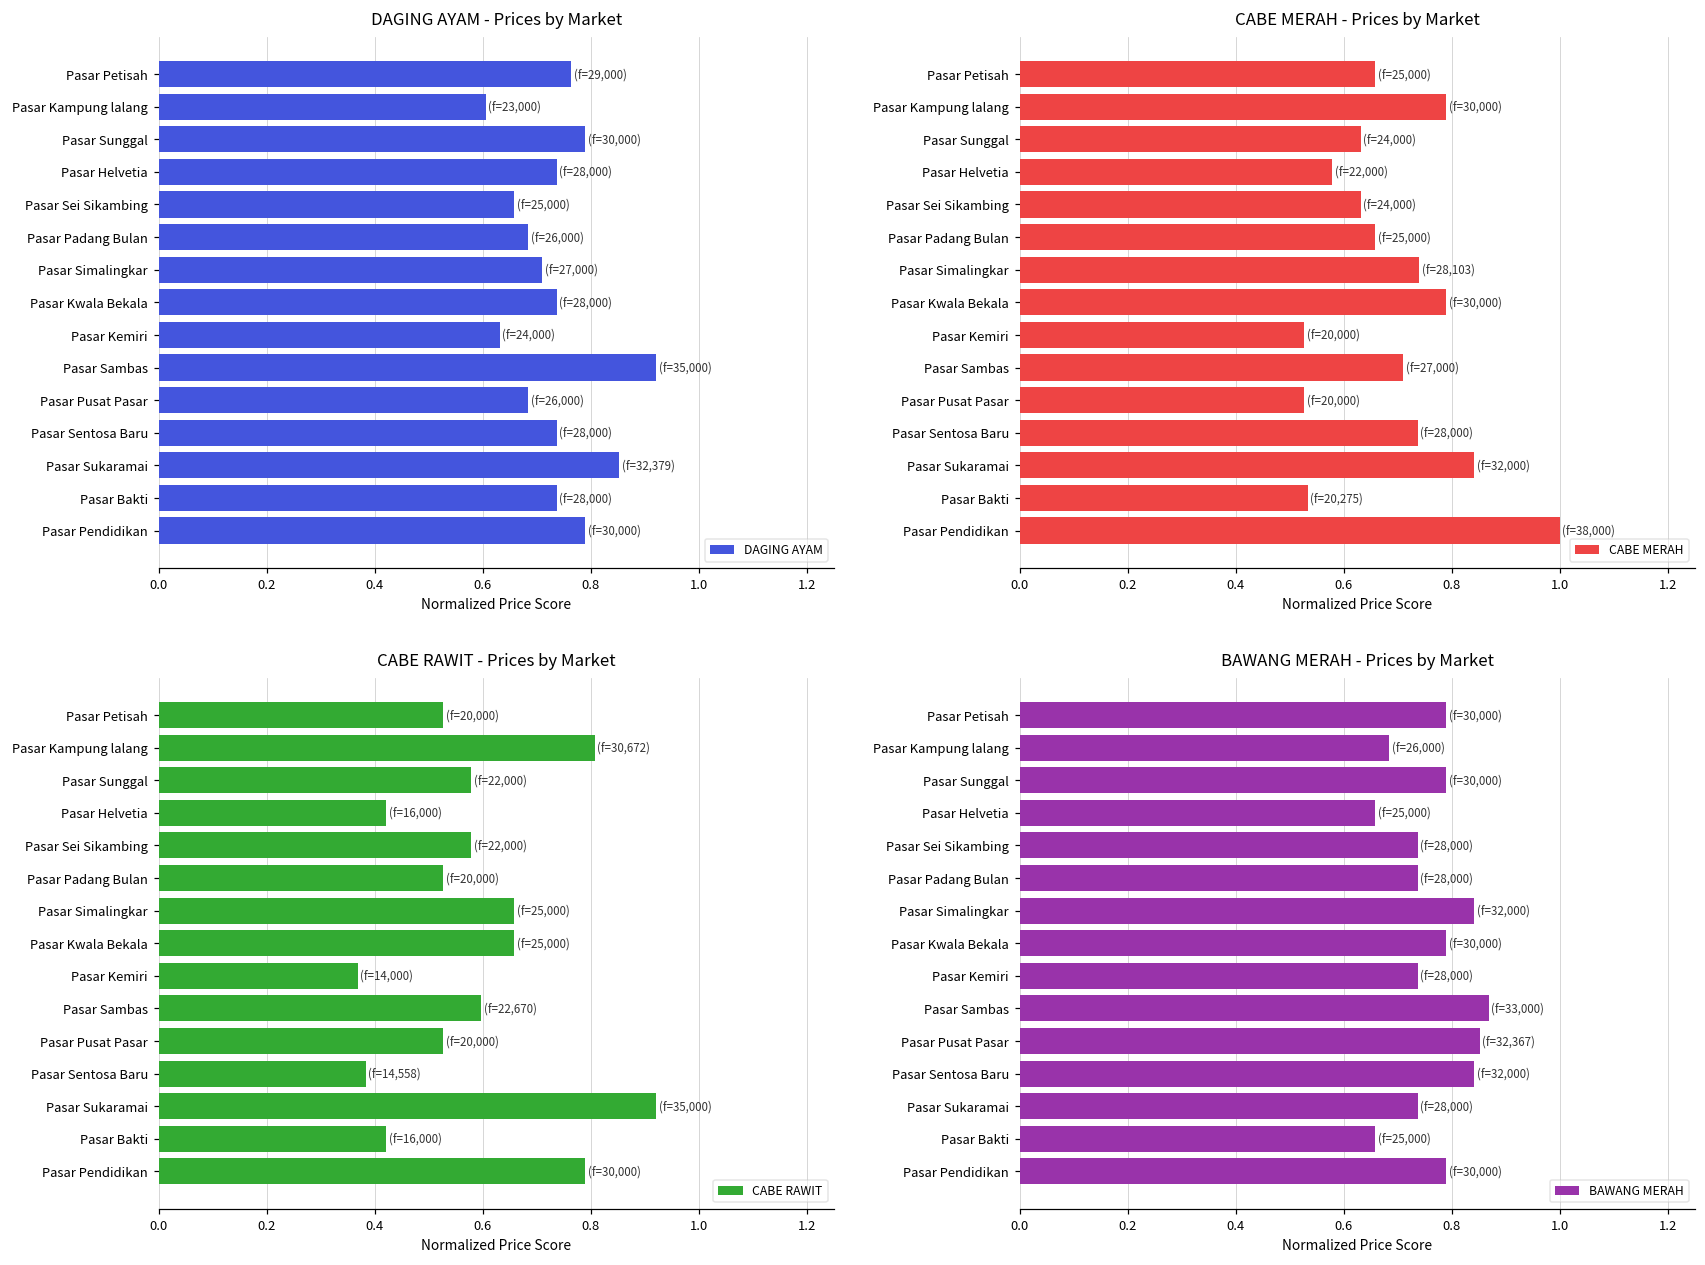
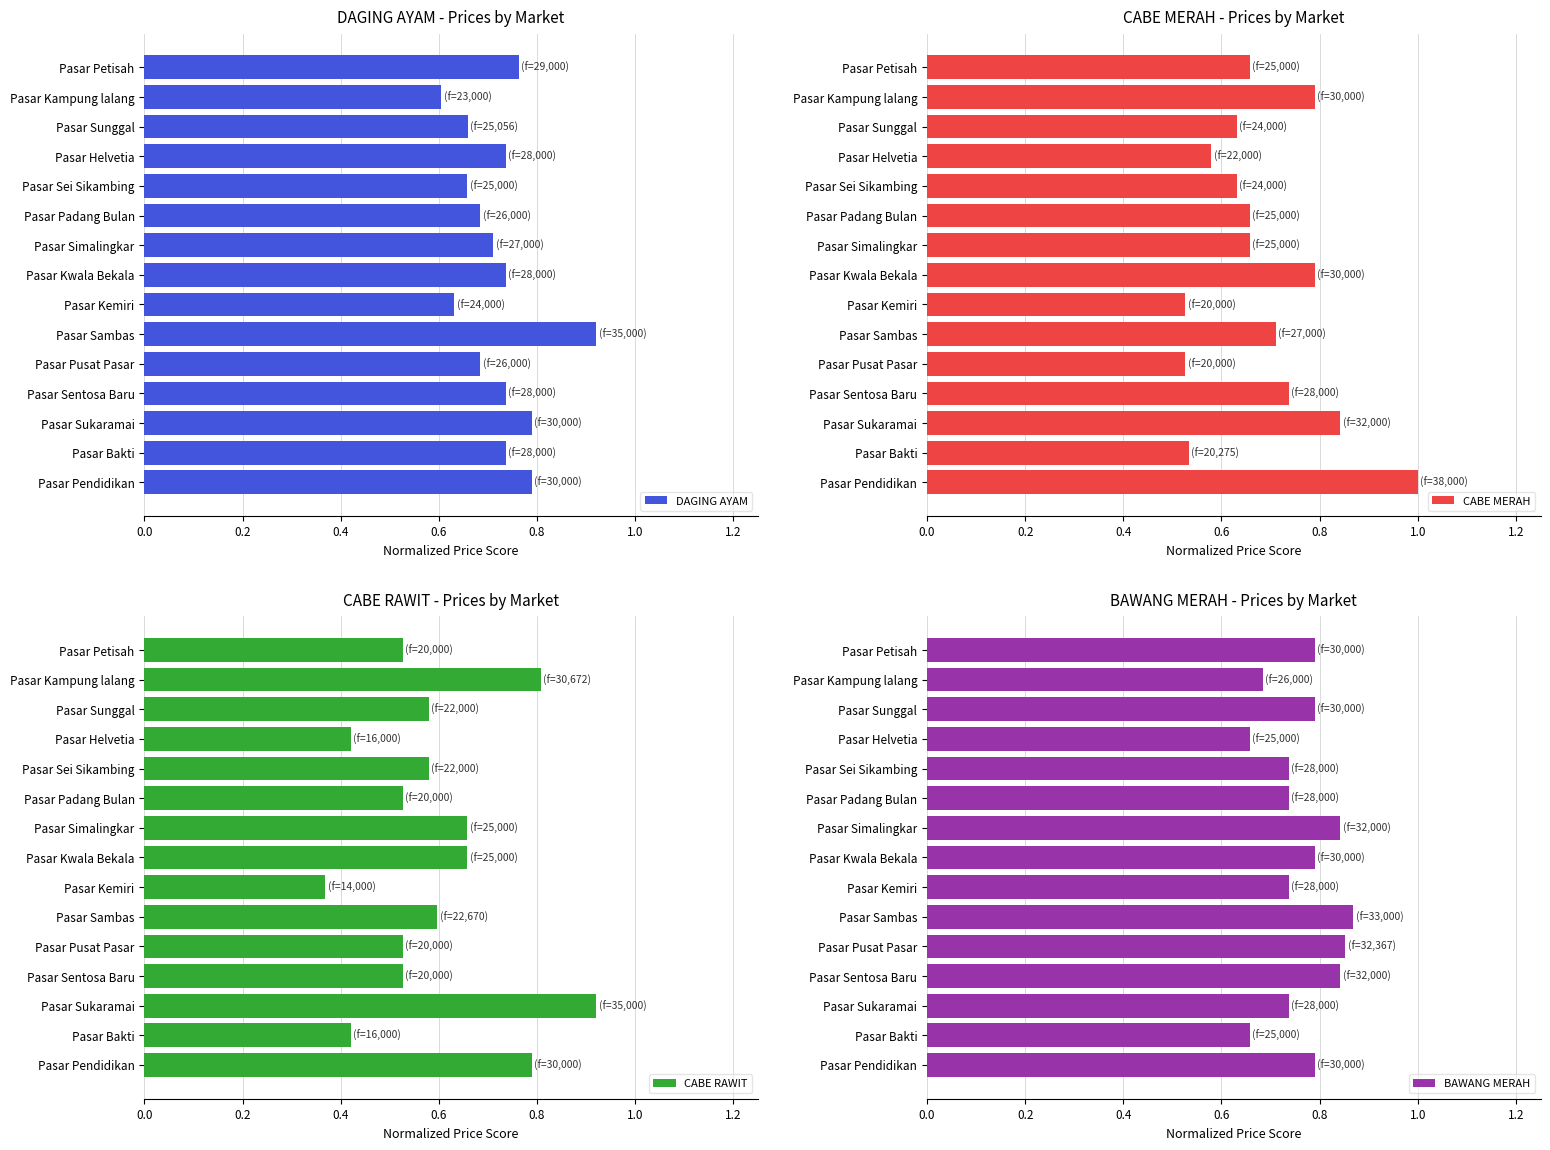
DAGING AYAM - Prices by Market, Pasar Sunggal: 30,000 -> 25,056
DAGING AYAM - Prices by Market, Pasar Sukaramai: 32,379 -> 30,000
CABE MERAH - Prices by Market, Pasar Simalingkar: 28,103 -> 25,000
CABE RAWIT - Prices by Market, Pasar Sentosa Baru: 14,558 -> 20,000
